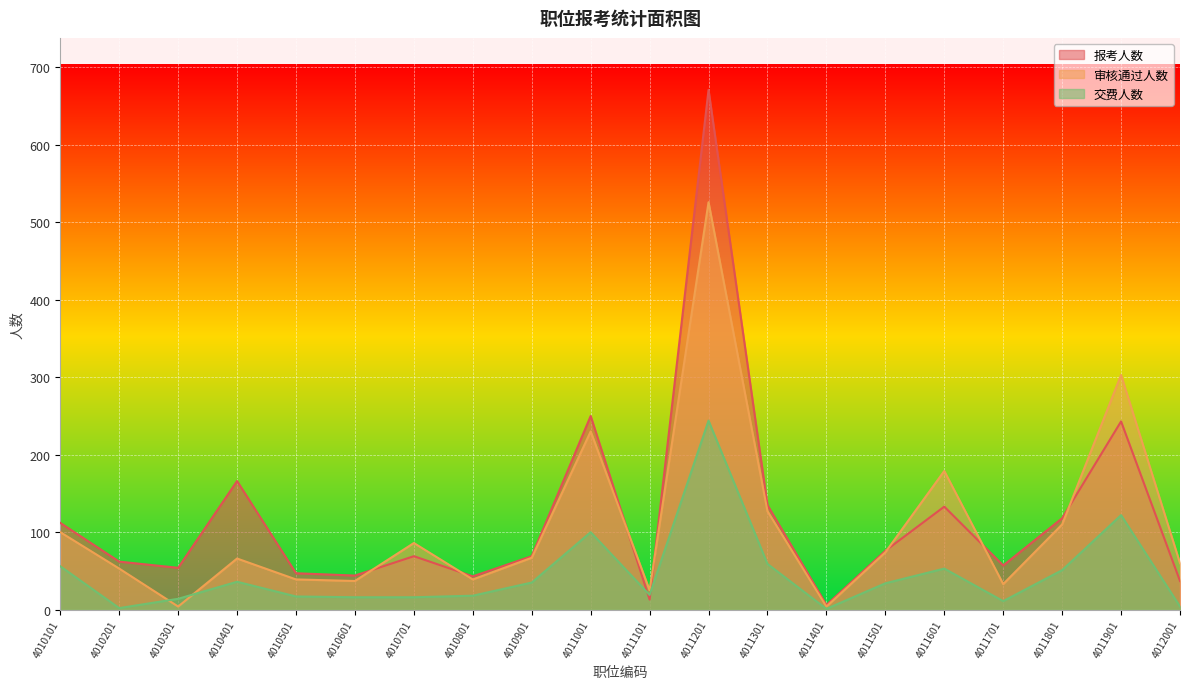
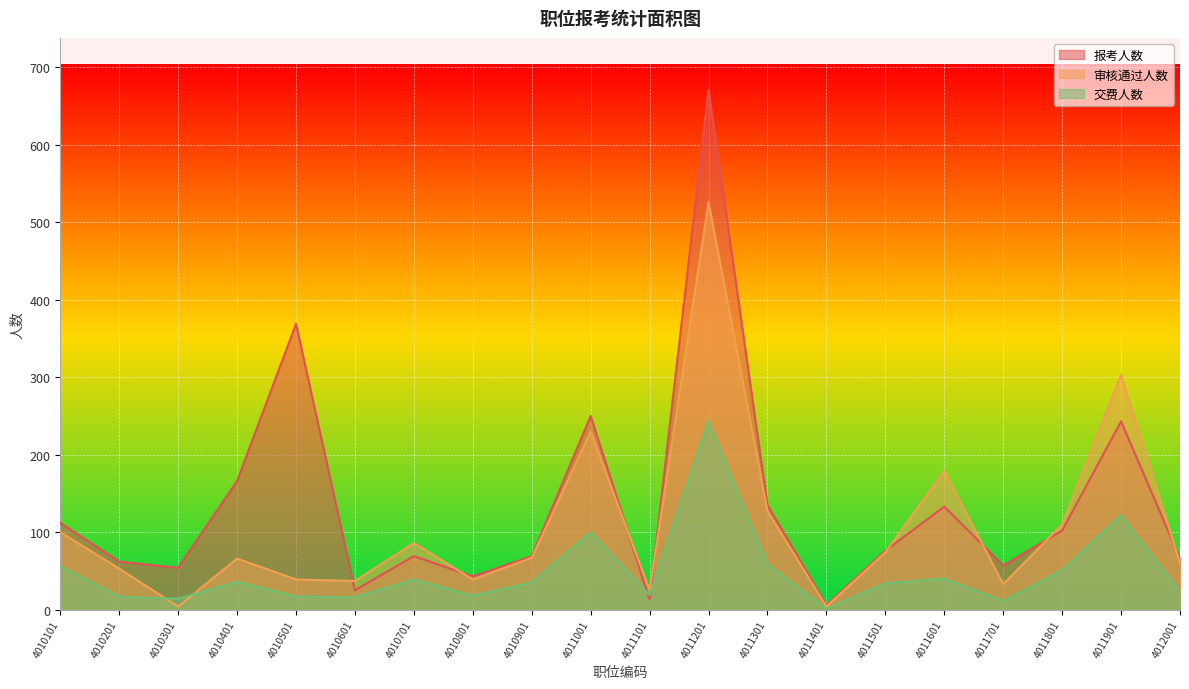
交费人数, 4010201: 0 -> 20
报考人数, 4010501: 50 -> 370
报考人数, 4010601: 40 -> 30
交费人数, 4010701: 20 -> 40
交费人数, 4011601: 50 -> 40
报考人数, 4011801: 120 -> 100
报考人数, 4012001: 40 -> 70
交费人数, 4012001: 0 -> 20
